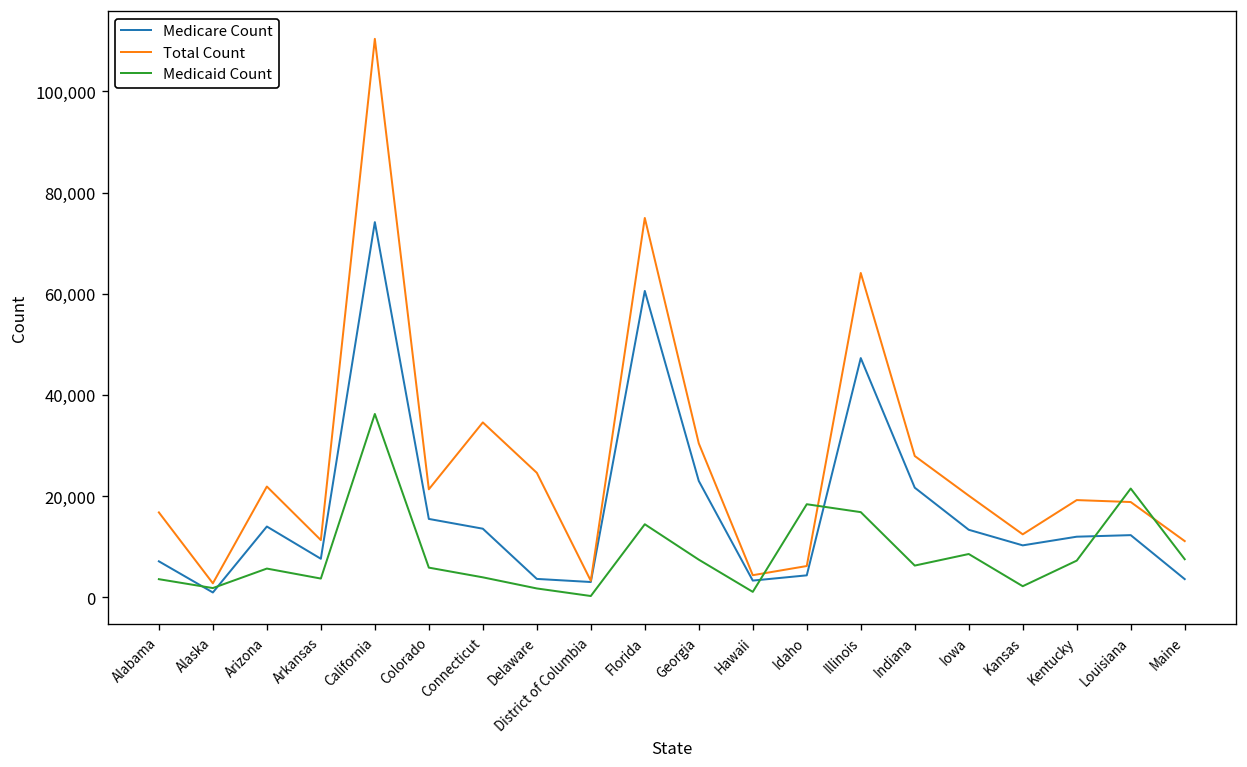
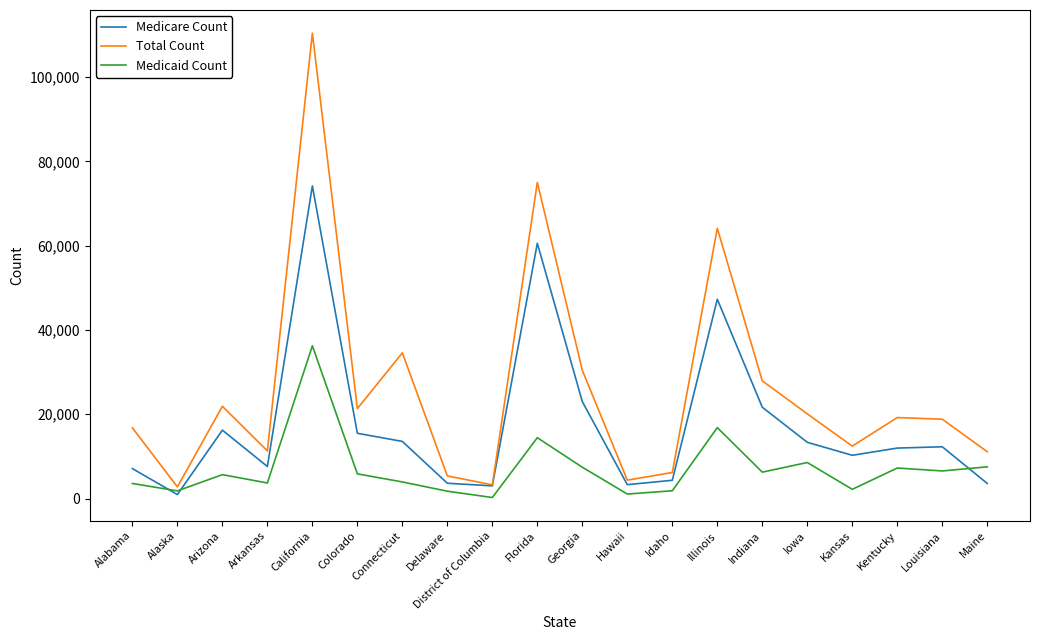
Medicare Count, Arizona: 14,000 -> 16,000
Total Count, Delaware: 25,000 -> 5,000
Medicaid Count, Idaho: 18,000 -> 2,000
Medicaid Count, Louisiana: 21,000 -> 7,000
